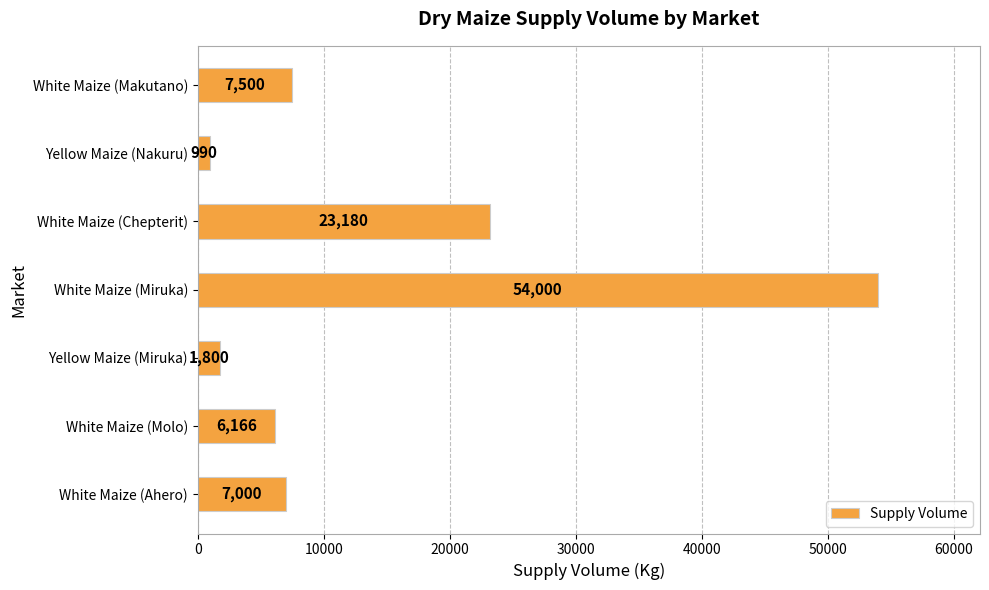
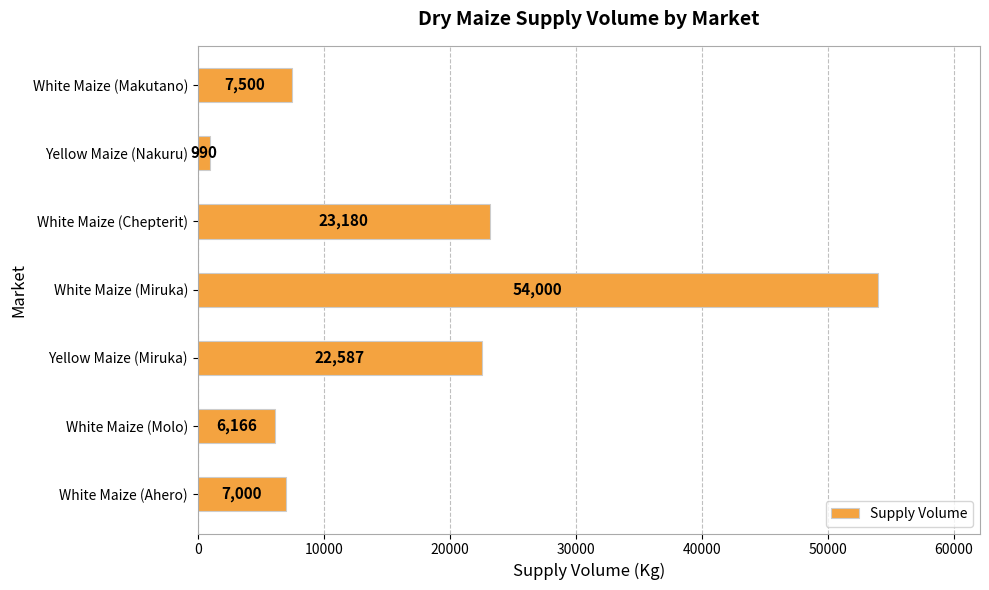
Yellow Maize (Miruka): 1,800 -> 22,587
